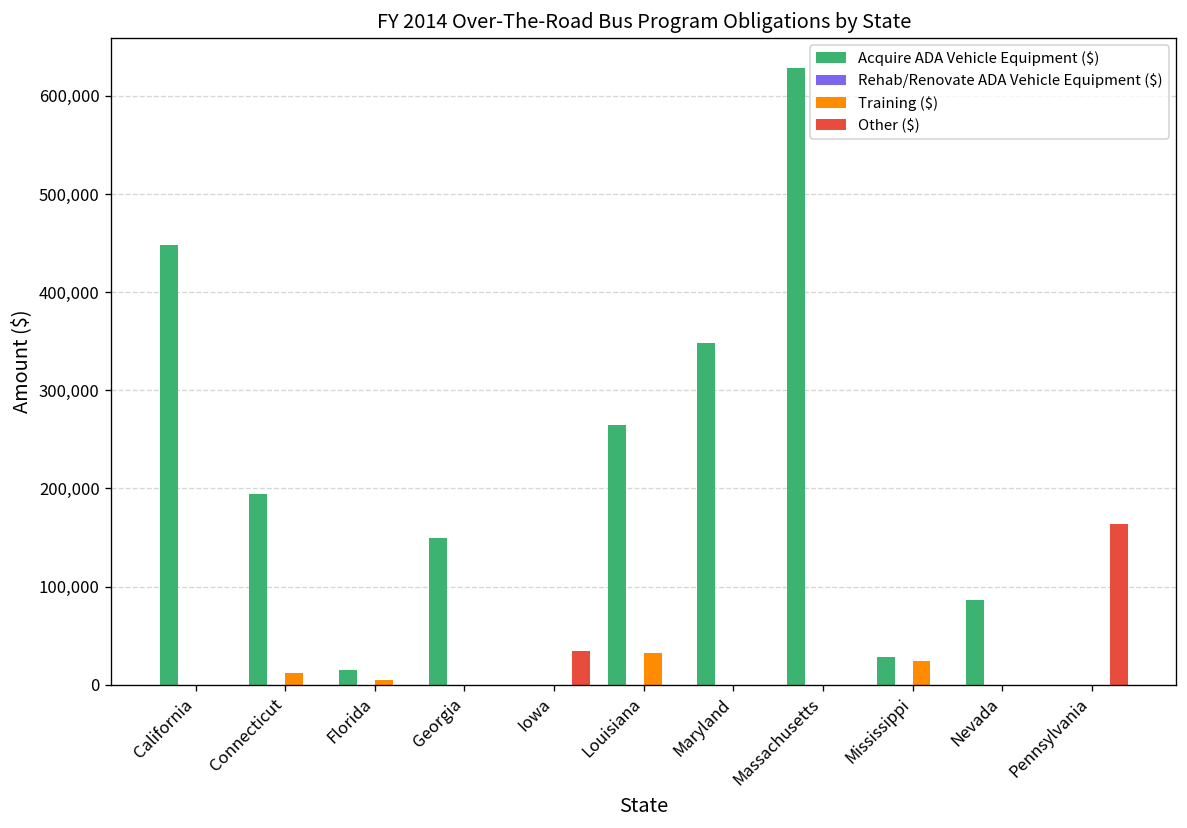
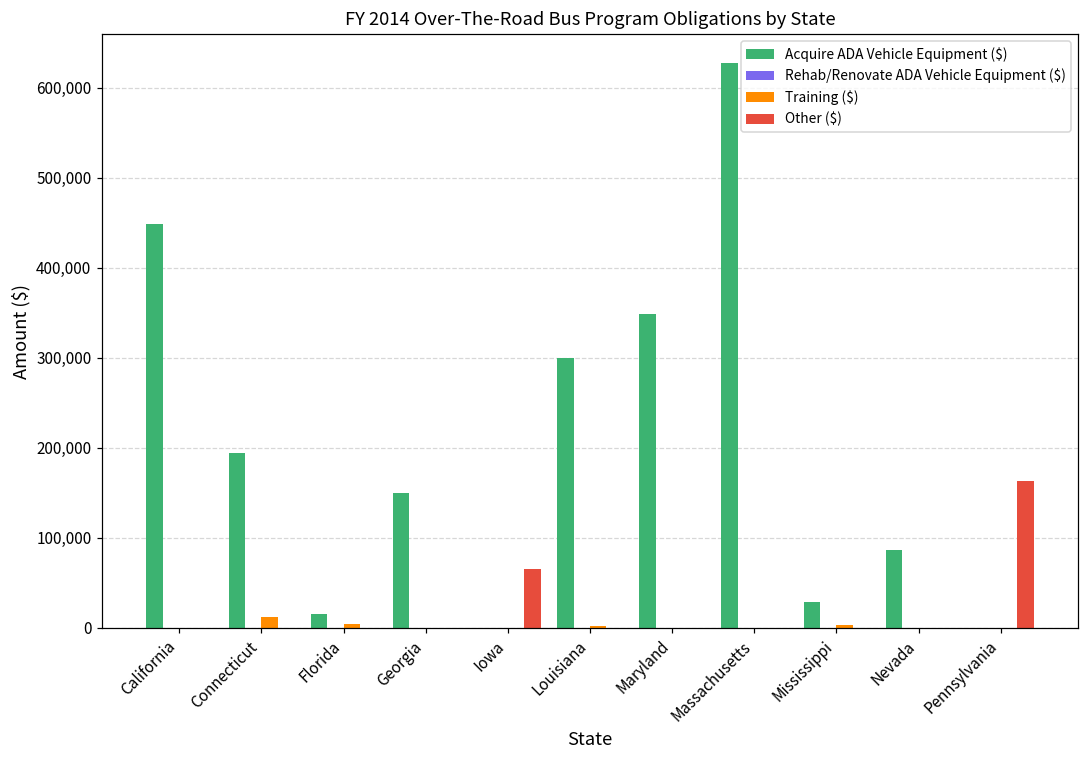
Other ($), Iowa: 30,000 -> 70,000
Acquire ADA Vehicle Equipment ($), Louisiana: 260,000 -> 300,000
Training ($), Louisiana: 30,000 -> 0
Training ($), Mississippi: 20,000 -> 0
